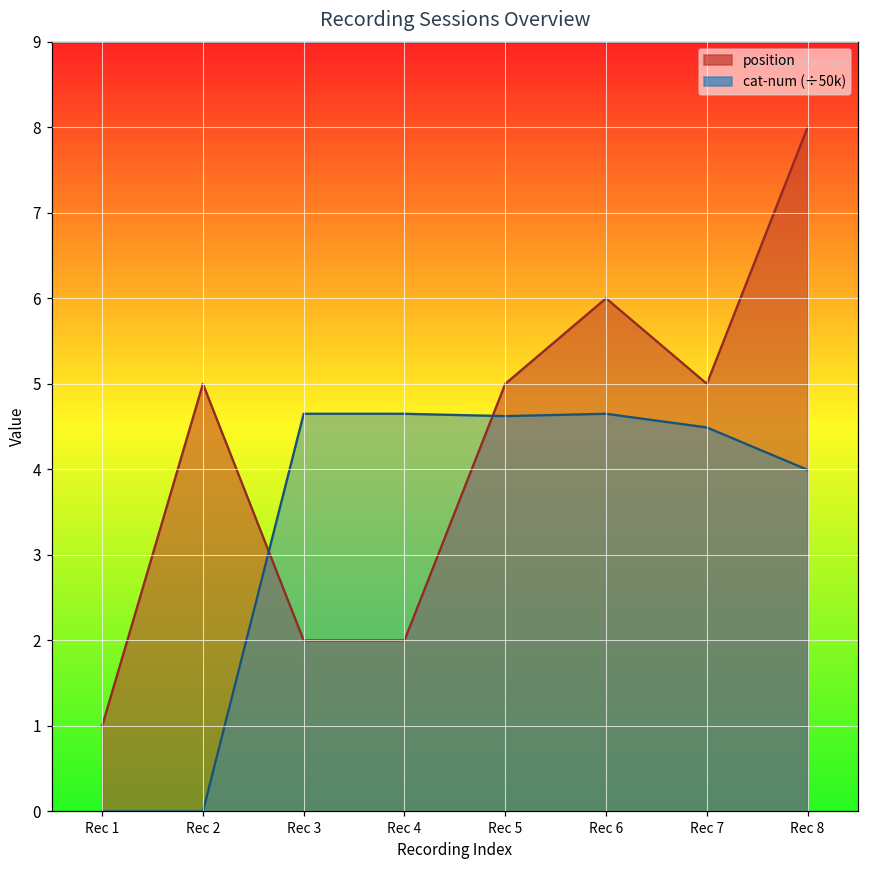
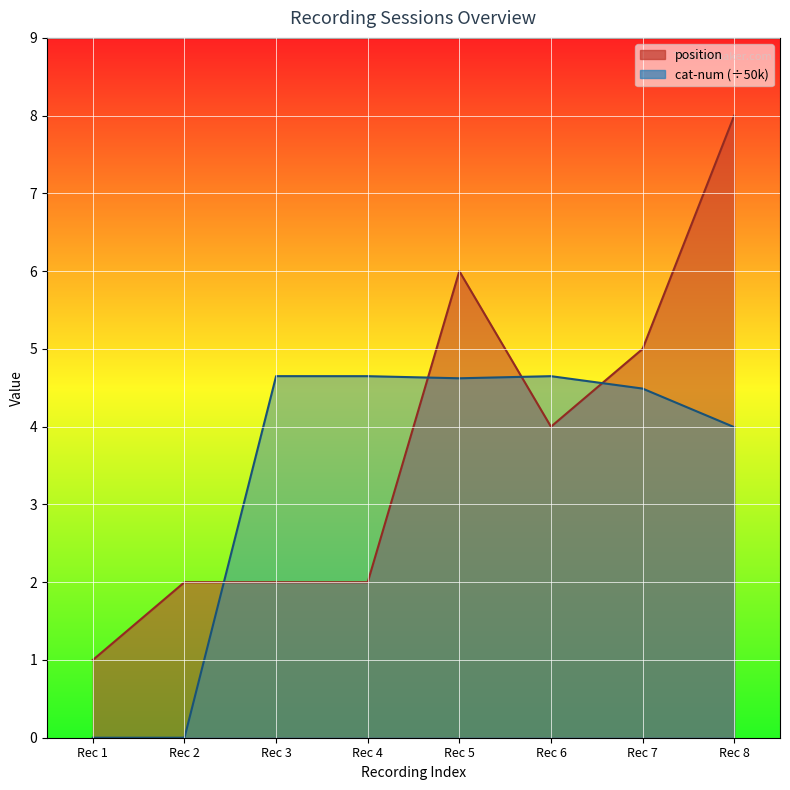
position, Rec 2: 5 -> 2
position, Rec 5: 5 -> 6
position, Rec 6: 6 -> 4
